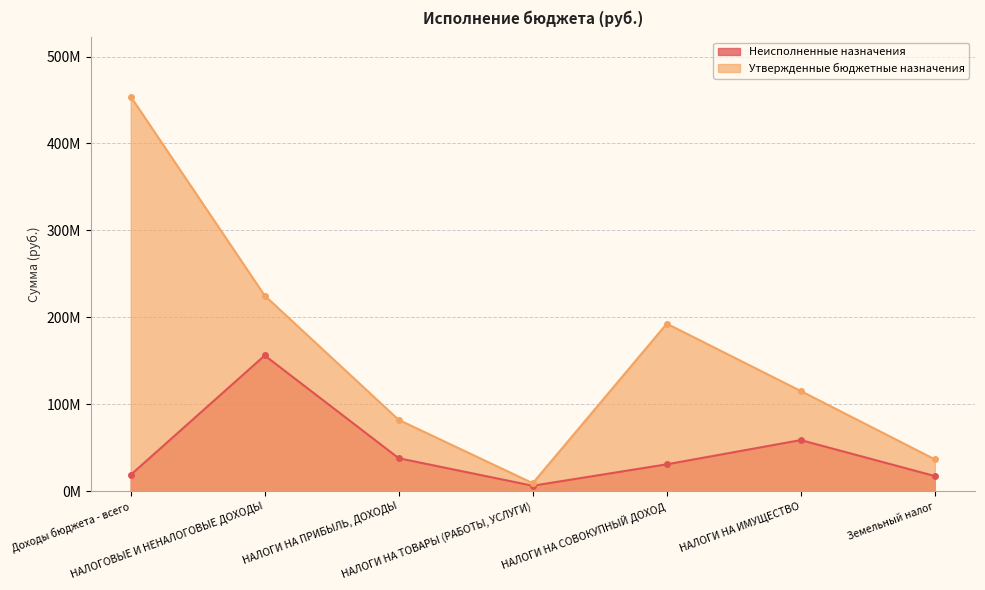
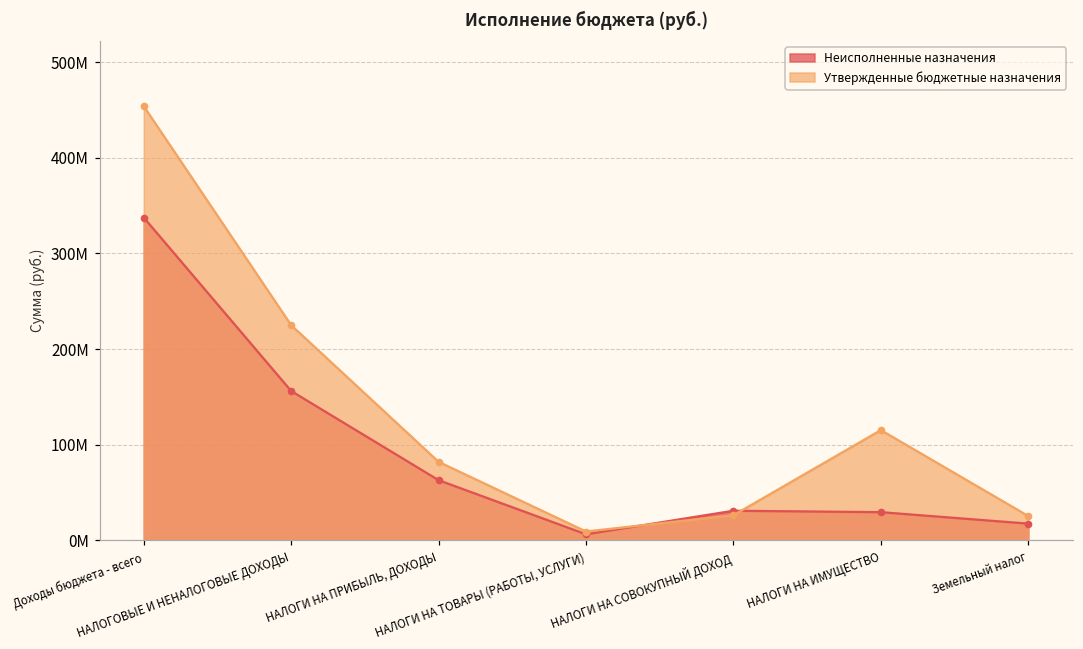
Неисполненные назначения, Доходы бюджета - всего: 20000000 -> 340000000
Неисполненные назначения, НАЛОГИ НА ПРИБЫЛЬ, ДОХОДЫ: 40000000 -> 60000000
Утвержденные бюджетные назначения, НАЛОГИ НА СОВОКУПНЫЙ ДОХОД: 190000000 -> 30000000
Неисполненные назначения, НАЛОГИ НА ИМУЩЕСТВО: 60000000 -> 30000000
Утвержденные бюджетные назначения, Земельный налог: 40000000 -> 30000000
